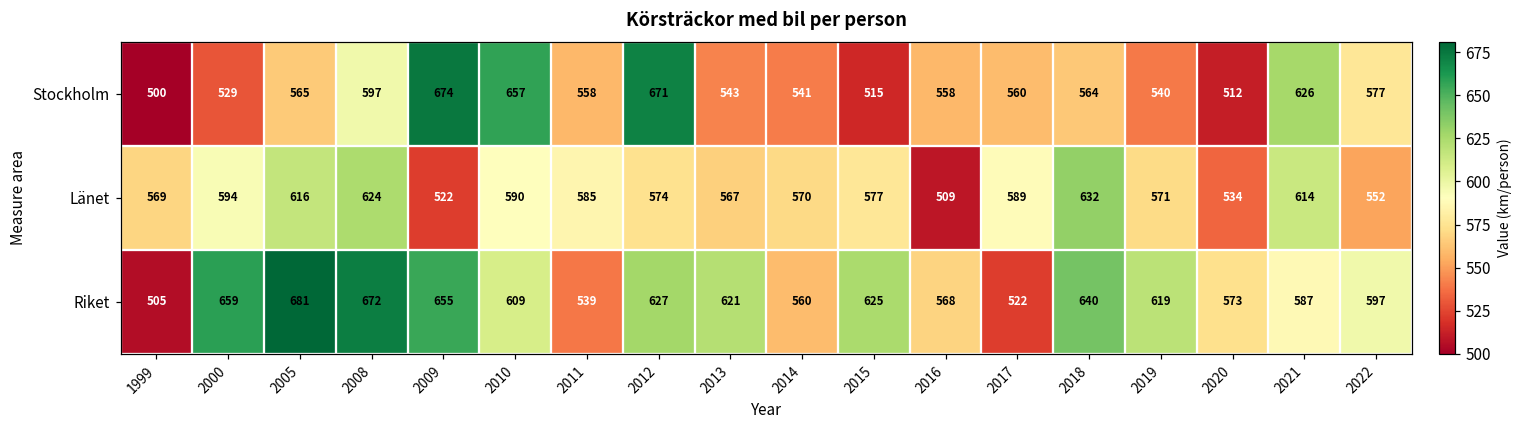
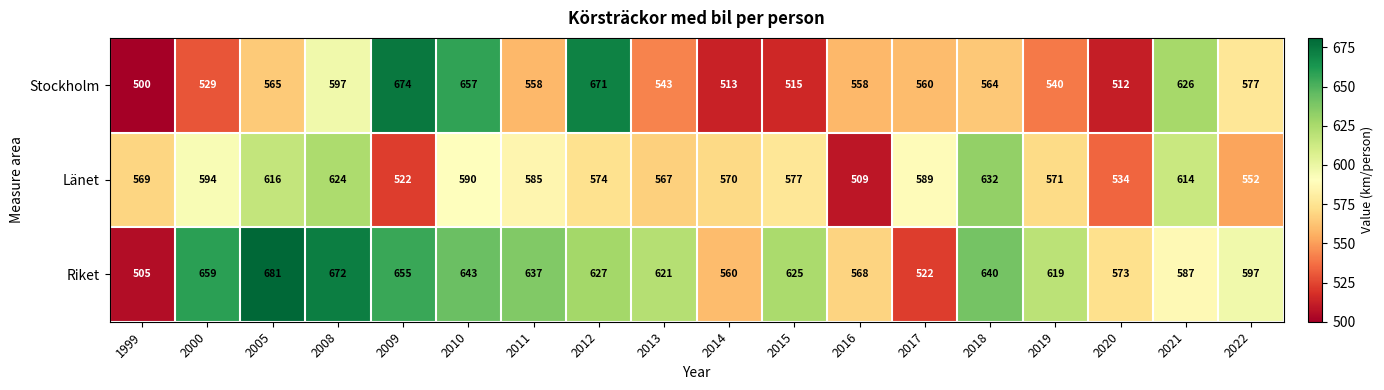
Stockholm, 2014: 541 -> 513
Riket, 2010: 609 -> 643
Riket, 2011: 539 -> 637
